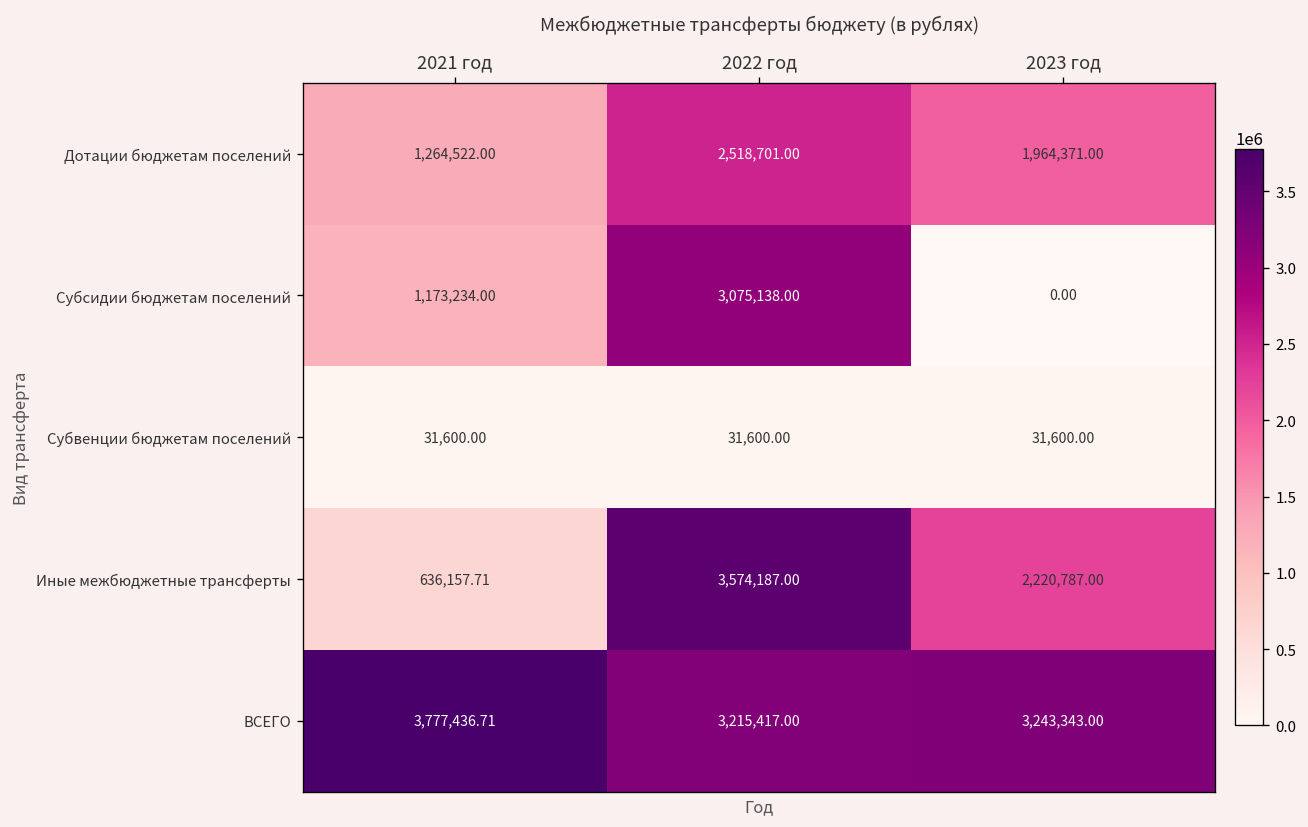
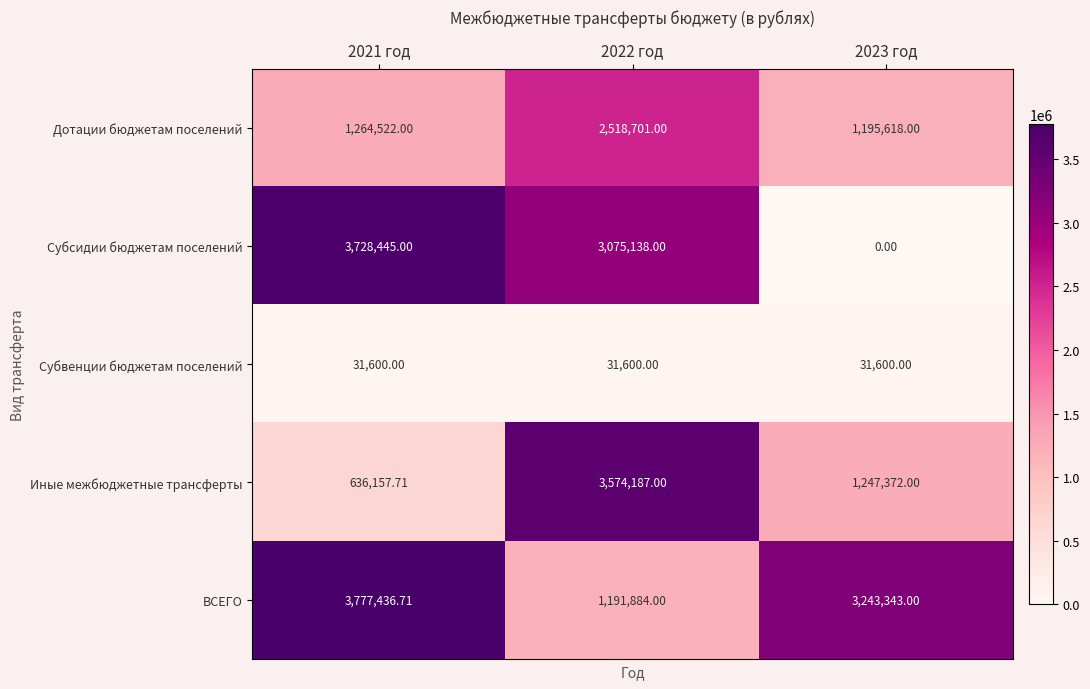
Дотации бюджетам поселений, 2023 год: 1,964,371.00 -> 1,195,618.00
Субсидии бюджетам поселений, 2021 год: 1,173,234.00 -> 3,728,445.00
Иные межбюджетные трансферты, 2023 год: 2,220,787.00 -> 1,247,372.00
ВСЕГО, 2022 год: 3,215,417.00 -> 1,191,884.00
